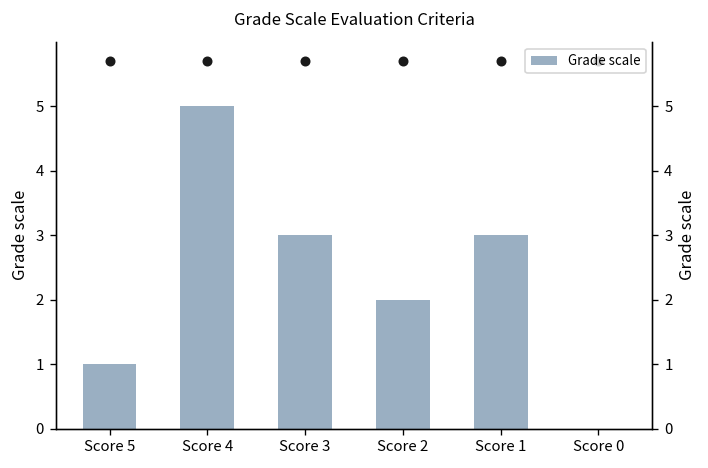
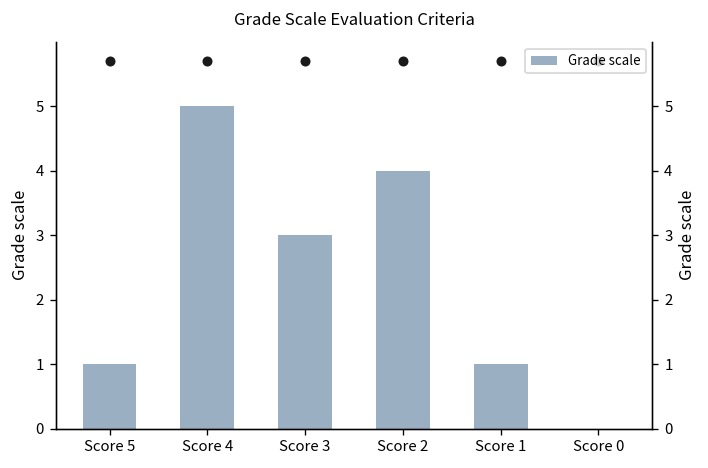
Grade scale, Score 2: 2 -> 4
Grade scale, Score 1: 3 -> 1
